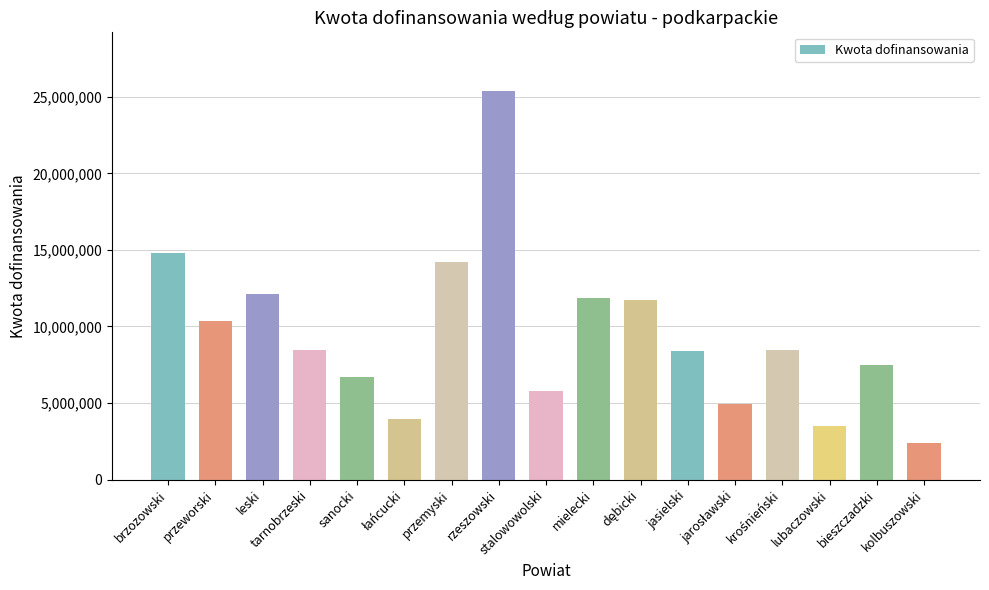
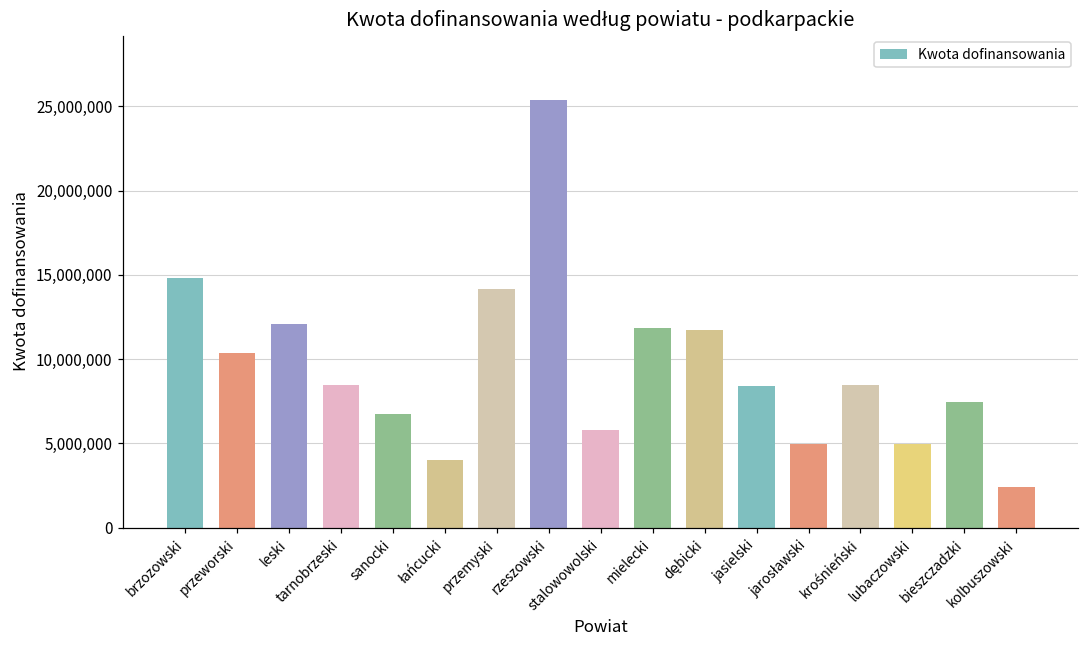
lubaczowski: 3,500,000 -> 5,000,000
